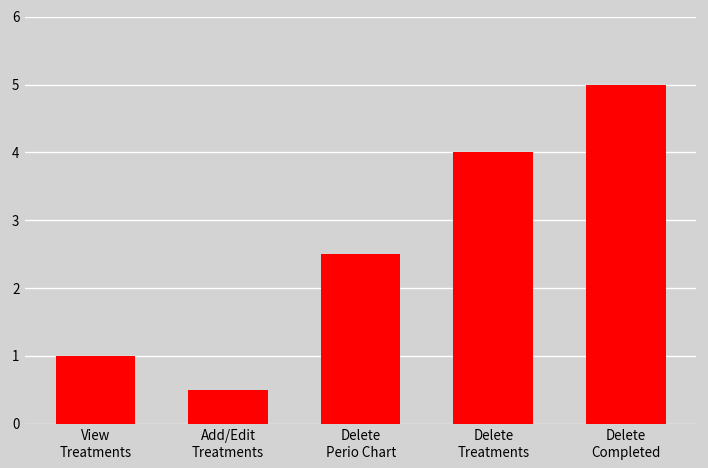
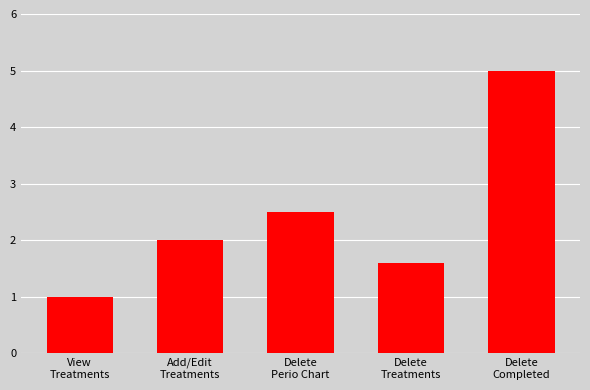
Add/Edit Treatments: 0.5 -> 2.0
Delete Treatments: 4.0 -> 1.6
